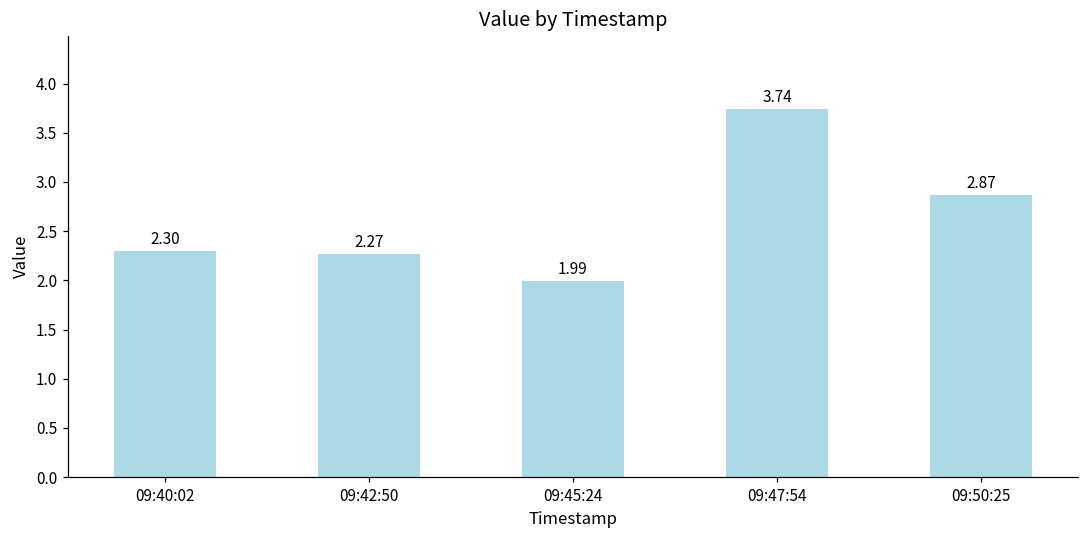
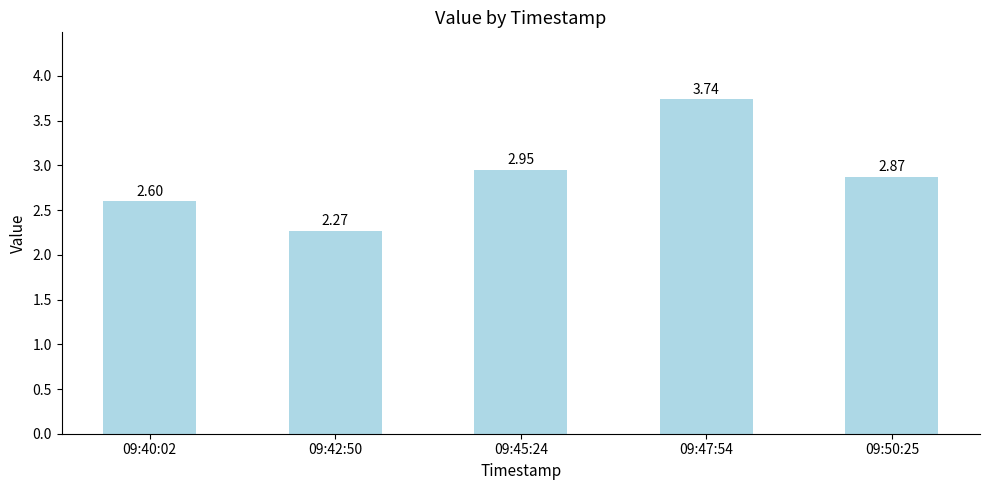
09:40:02: 2.30 -> 2.60
09:45:24: 1.99 -> 2.95
